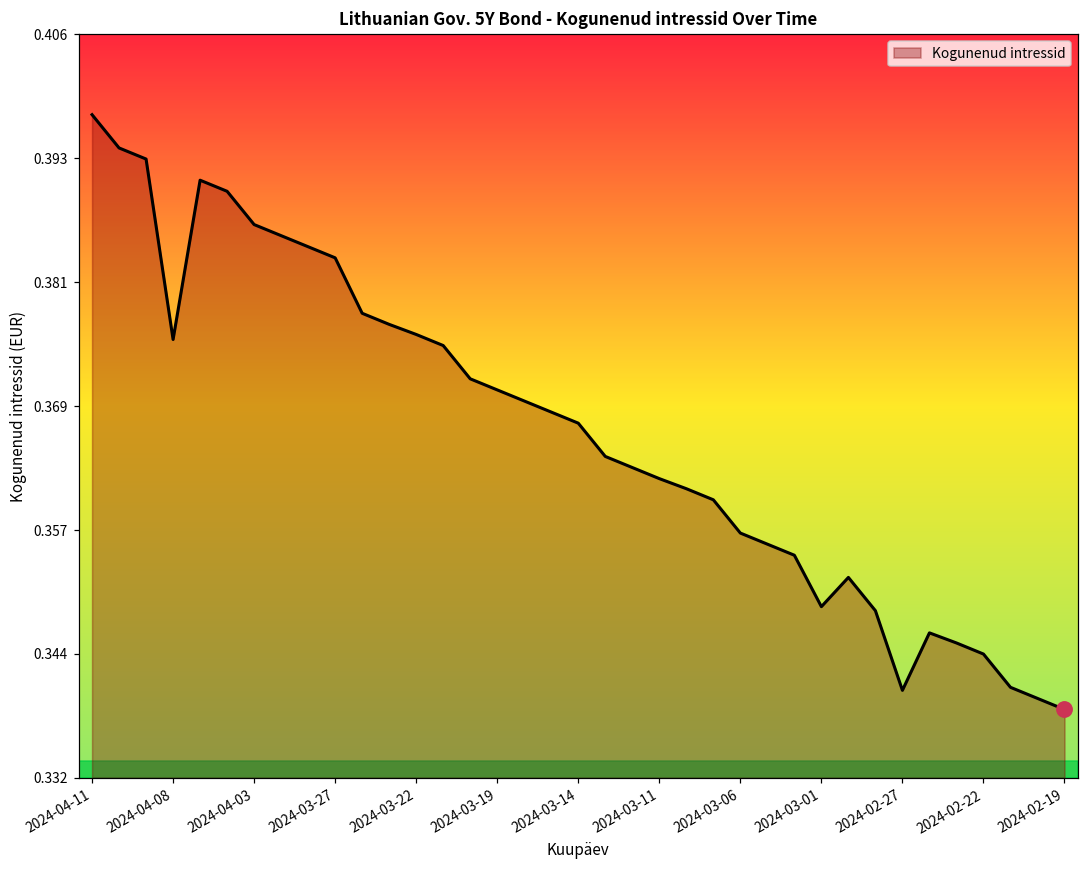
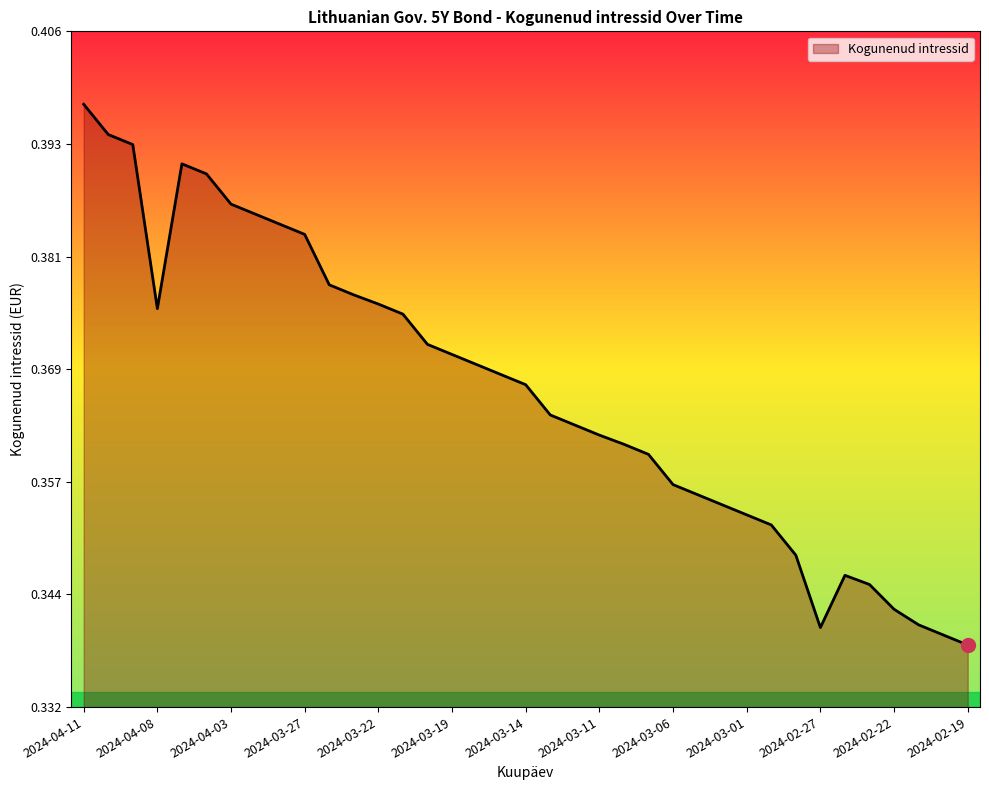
Kogunenud intressid, 2024-03-01: 0.349 -> 0.353
Kogunenud intressid, 2024-02-22: 0.344 -> 0.343
